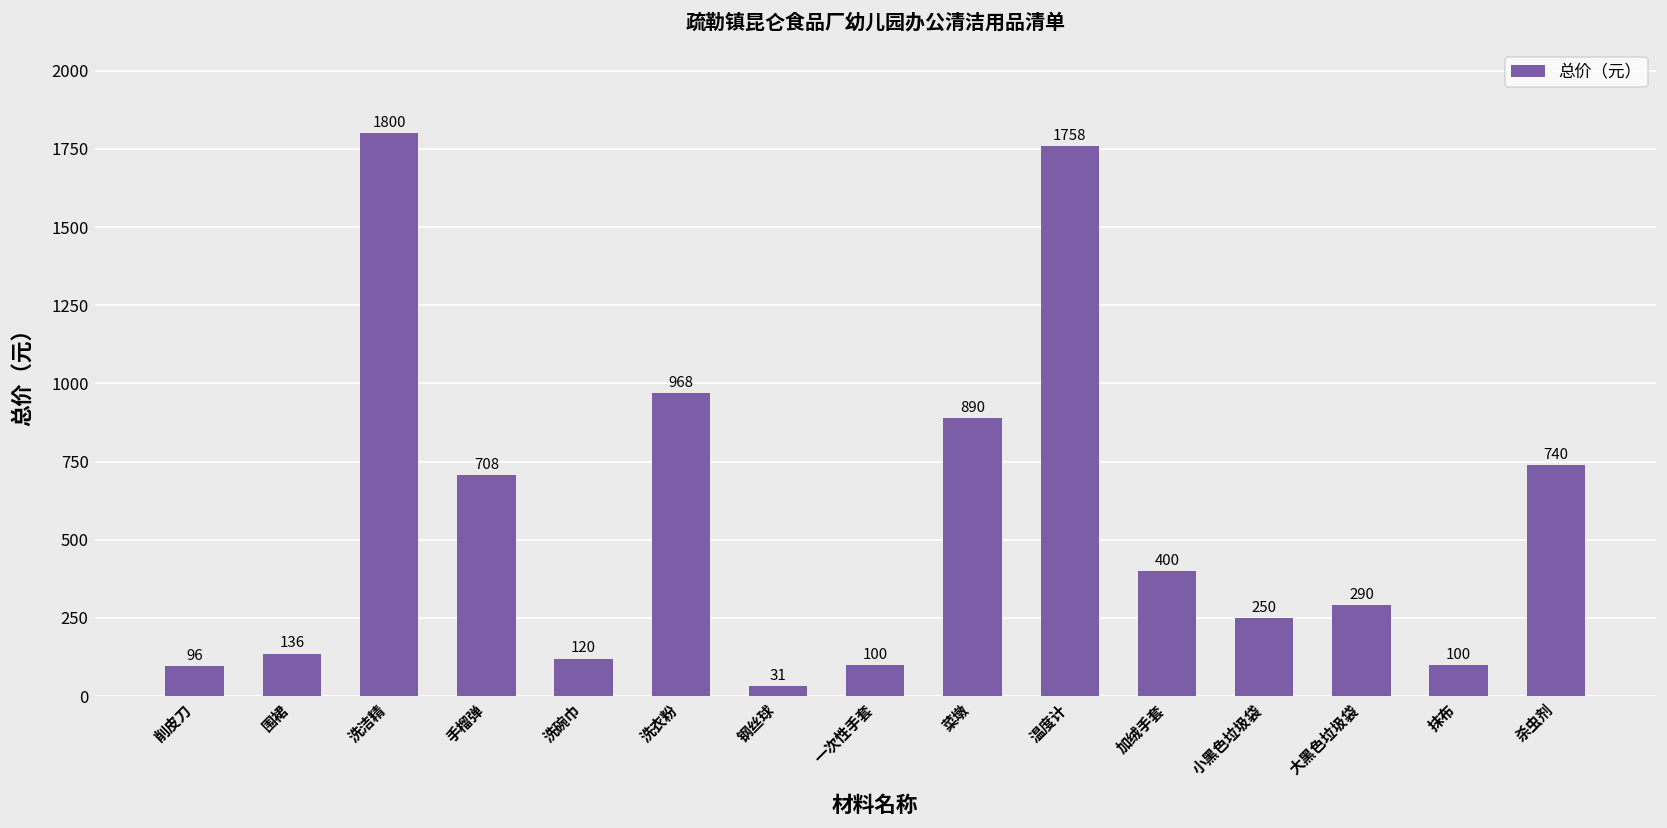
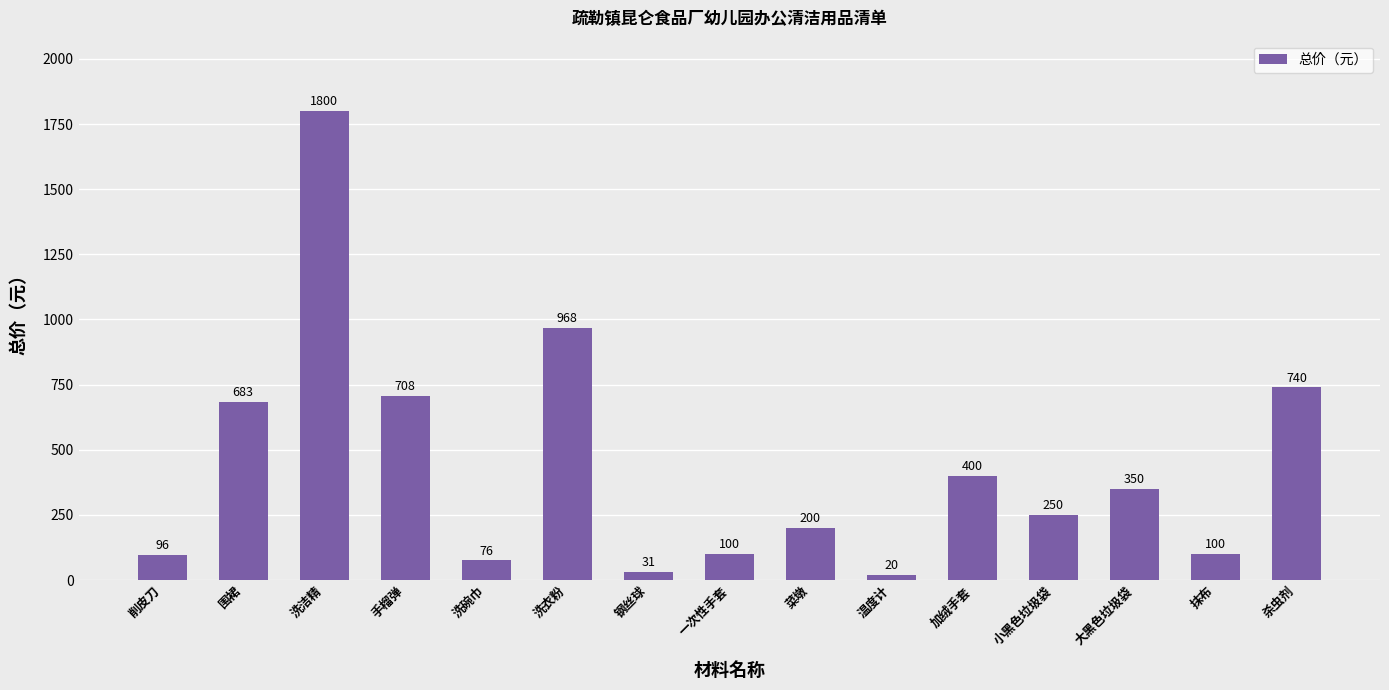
围裙: 136 -> 683
洗碗巾: 120 -> 76
菜墩: 890 -> 200
温度计: 1758 -> 20
大黑色垃圾袋: 290 -> 350
